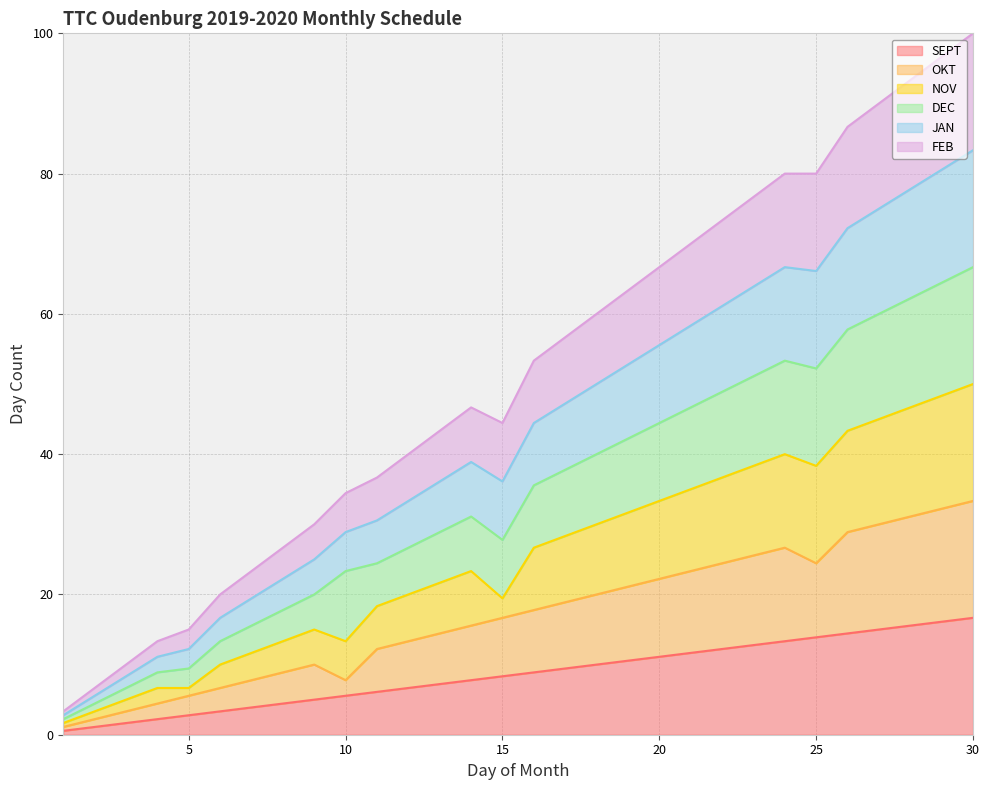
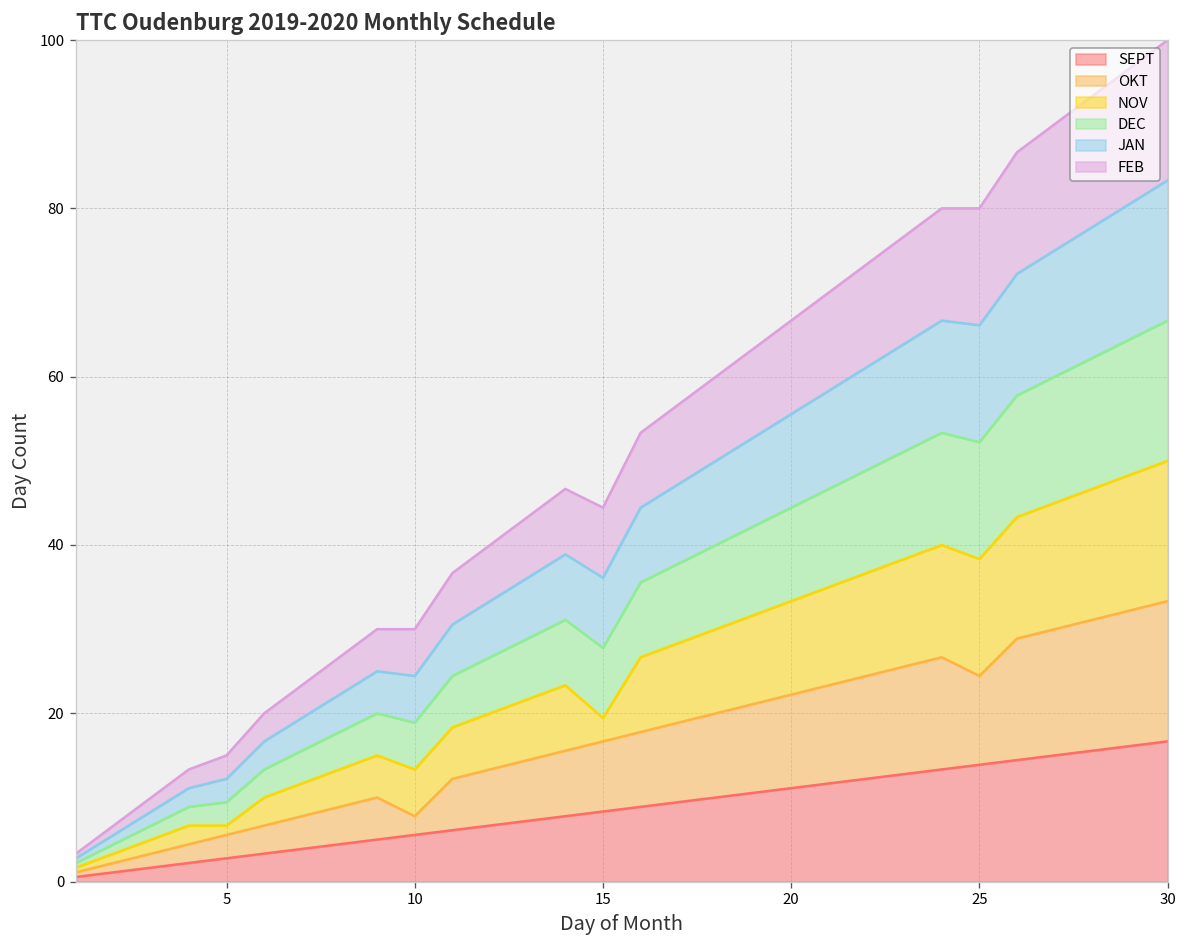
DEC, 10: 10 -> 6
